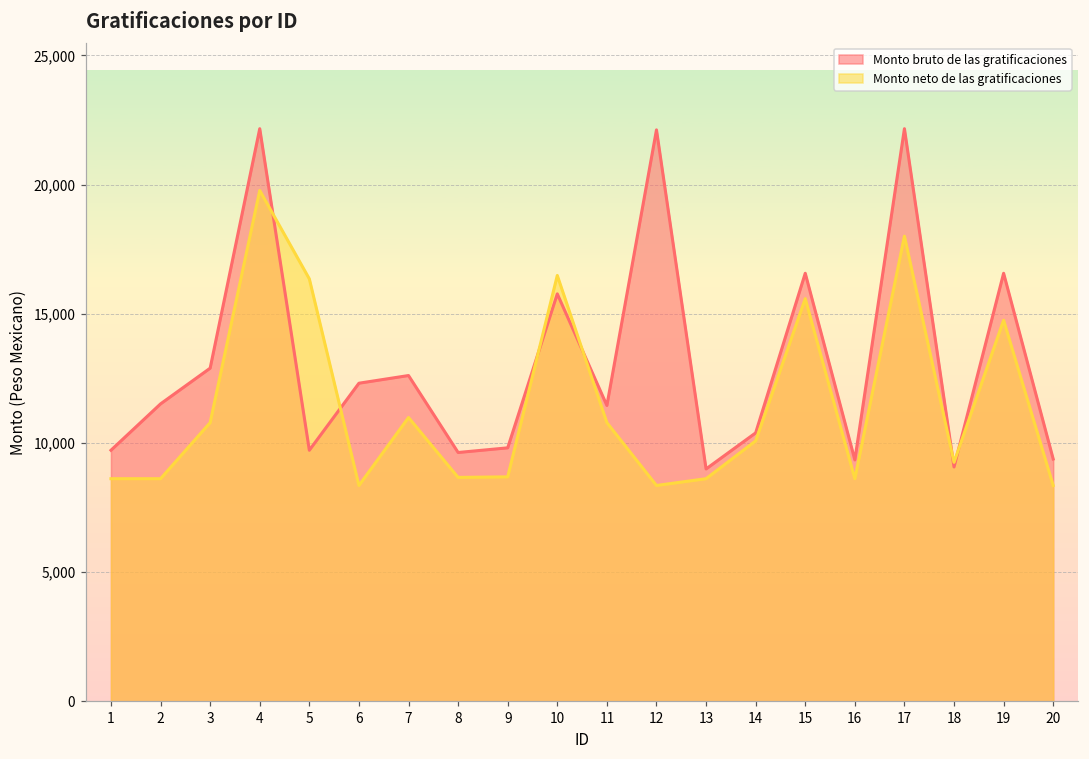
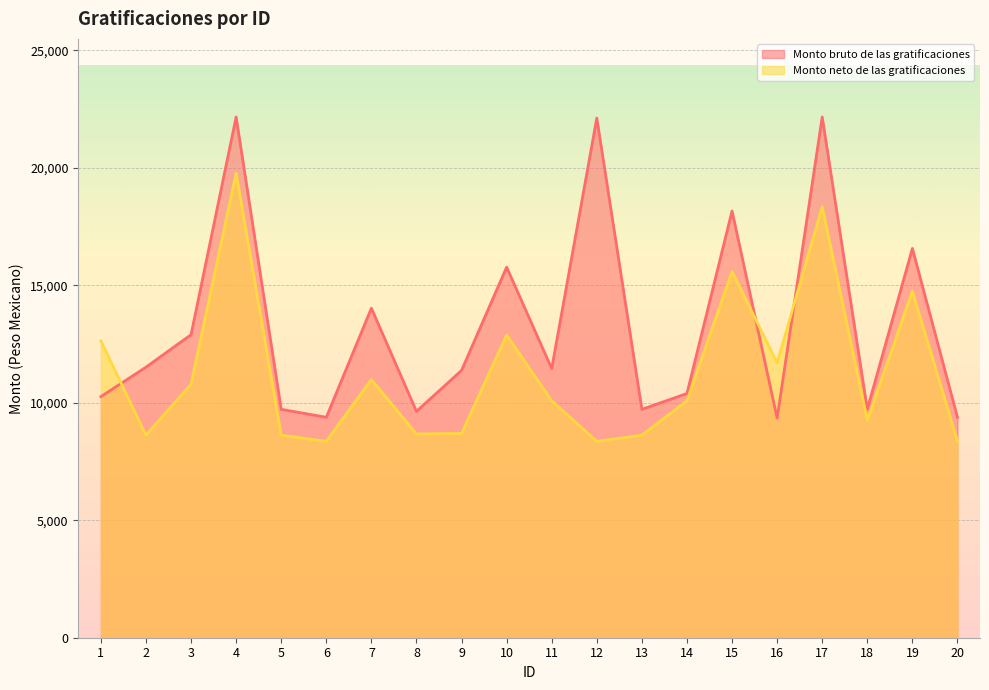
Monto bruto de las gratificaciones, 1: 9,700 -> 10,300
Monto neto de las gratificaciones, 1: 8,600 -> 12,600
Monto neto de las gratificaciones, 5: 16,300 -> 8,600
Monto bruto de las gratificaciones, 6: 12,300 -> 9,400
Monto bruto de las gratificaciones, 7: 12,600 -> 14,000
Monto bruto de las gratificaciones, 9: 9,800 -> 11,400
Monto neto de las gratificaciones, 10: 16,500 -> 12,900
Monto neto de las gratificaciones, 11: 10,800 -> 10,100
Monto bruto de las gratificaciones, 13: 9,000 -> 9,700
Monto bruto de las gratificaciones, 15: 16,600 -> 18,200
Monto neto de las gratificaciones, 16: 8,600 -> 11,700
Monto neto de las gratificaciones, 17: 18,000 -> 18,300
Monto bruto de las gratificaciones, 18: 9,100 -> 9,700
